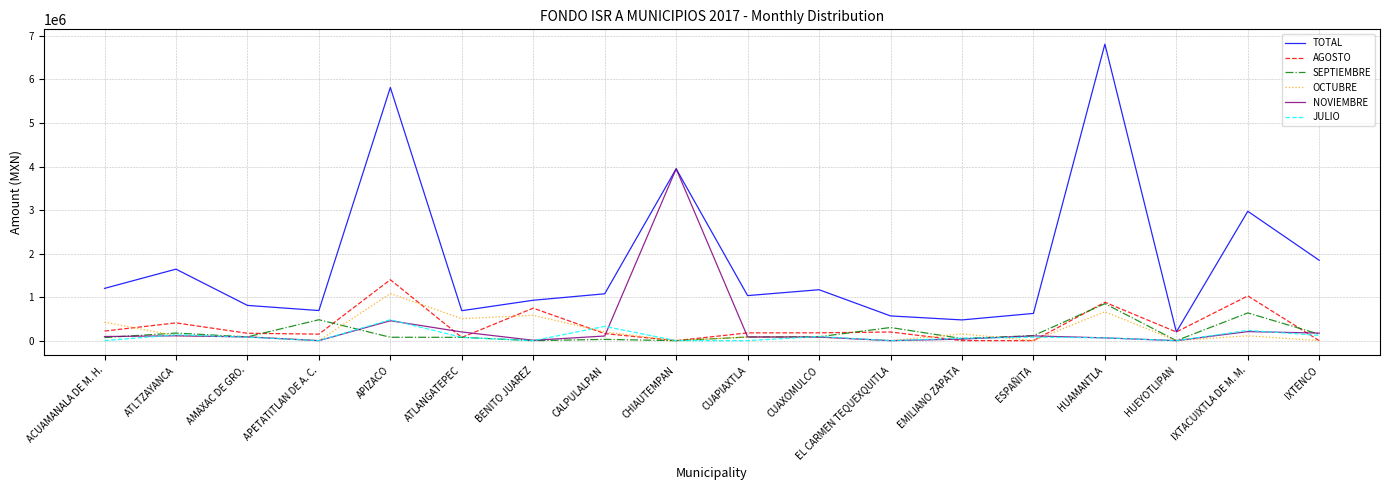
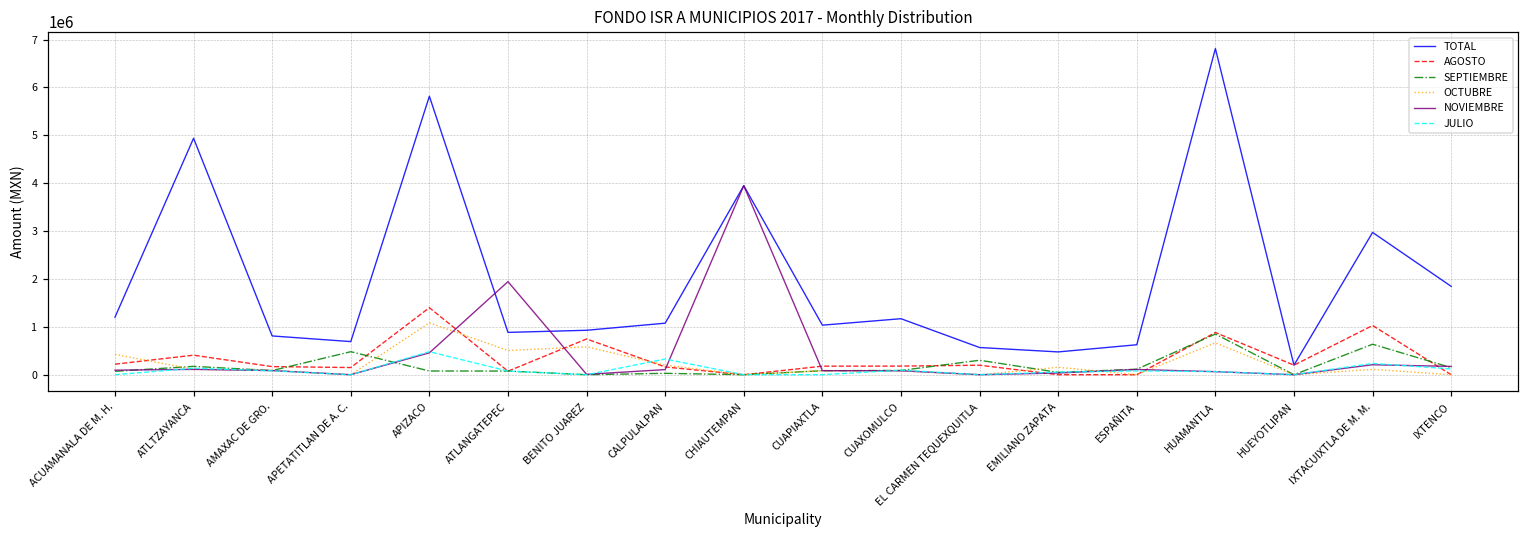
TOTAL, ATLTZAYANCA: 1600000 -> 4900000
TOTAL, ATLANGATEPEC: 700000 -> 900000
NOVIEMBRE, ATLANGATEPEC: 200000 -> 1900000
